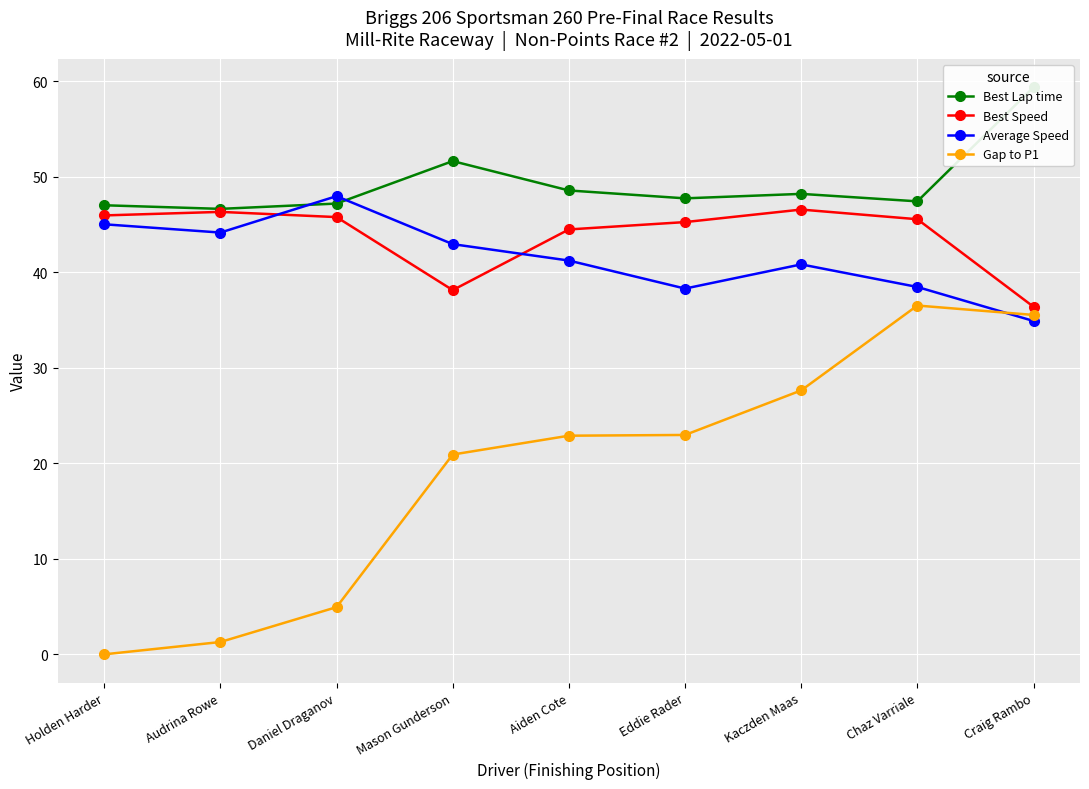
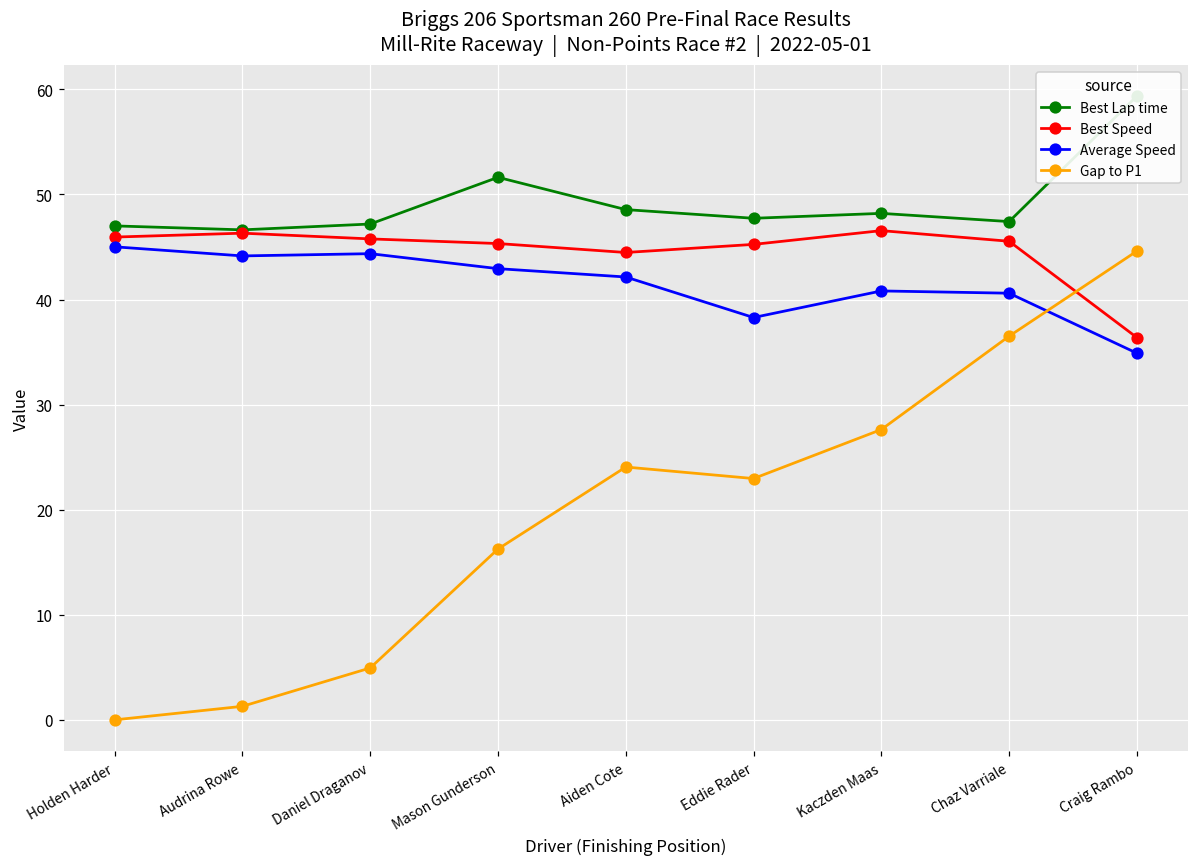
Average Speed, Daniel Draganov: 48 -> 44
Best Speed, Mason Gunderson: 38 -> 45
Gap to P1, Mason Gunderson: 21 -> 16
Average Speed, Aiden Cote: 41 -> 42
Gap to P1, Aiden Cote: 23 -> 24
Average Speed, Chaz Varriale: 38 -> 41
Gap to P1, Craig Rambo: 36 -> 45
